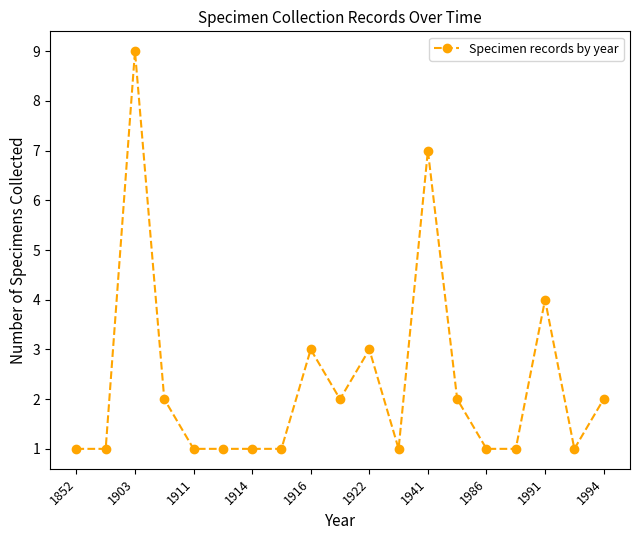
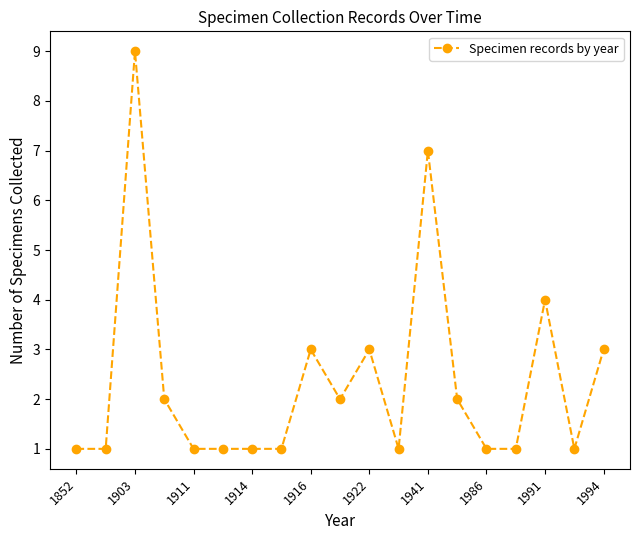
1994: 2 -> 3
